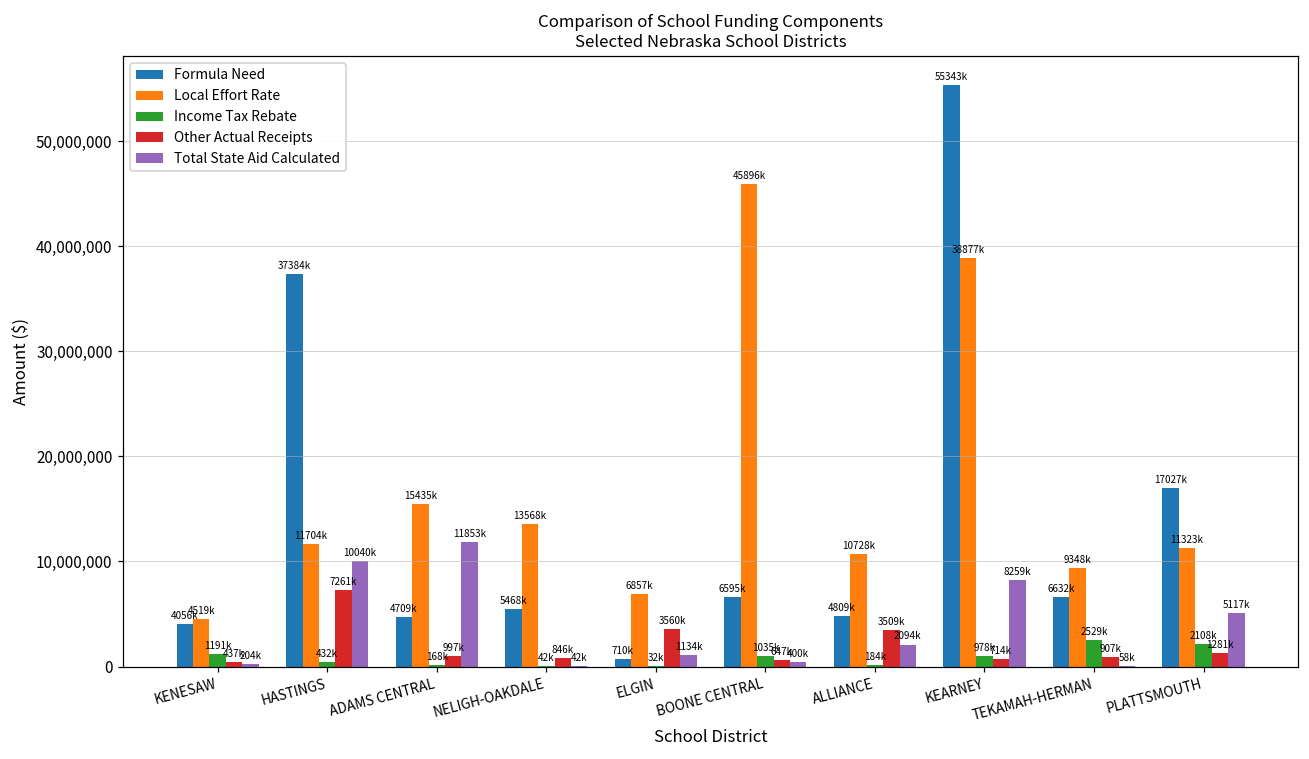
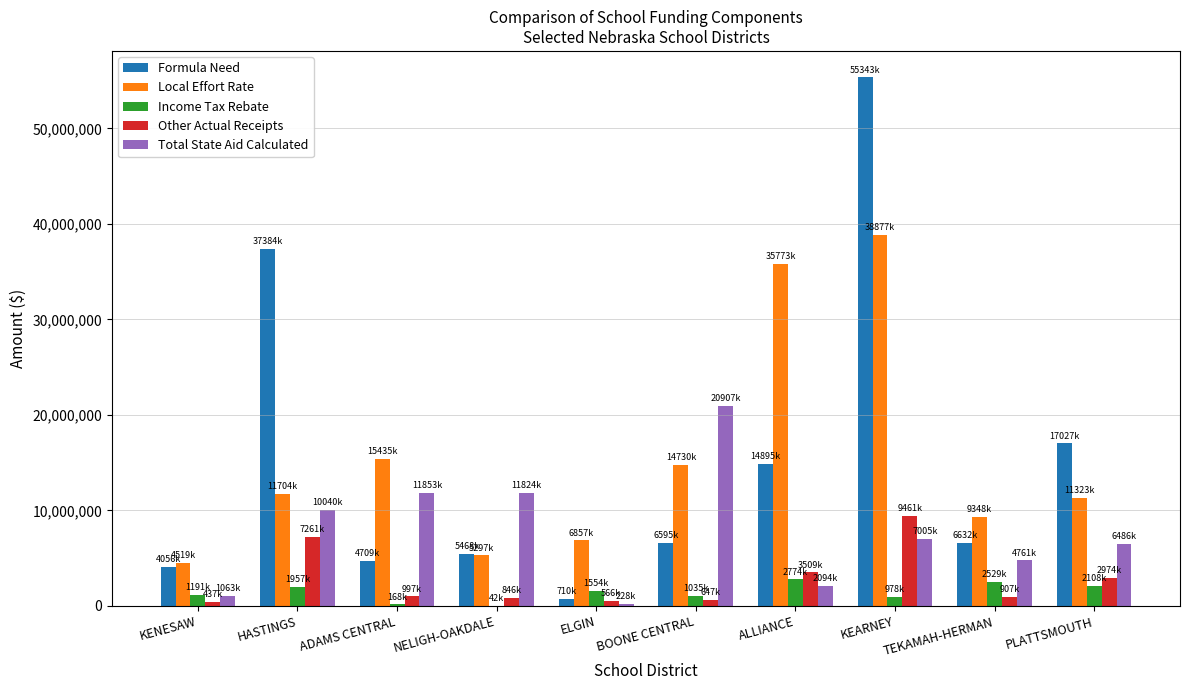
Total State Aid Calculated, KENESAW: 204k -> 1063k
Income Tax Rebate, HASTINGS: 432k -> 1957k
Local Effort Rate, NELIGH-OAKDALE: 13568k -> 5297k
Total State Aid Calculated, NELIGH-OAKDALE: 42k -> 11824k
Income Tax Rebate, ELGIN: 32k -> 1554k
Other Actual Receipts, ELGIN: 3560k -> 566k
Total State Aid Calculated, ELGIN: 1134k -> 228k
Local Effort Rate, BOONE CENTRAL: 45896k -> 14730k
Total State Aid Calculated, BOONE CENTRAL: 400k -> 20907k
Formula Need, ALLIANCE: 4809k -> 14895k
Local Effort Rate, ALLIANCE: 10728k -> 35773k
Income Tax Rebate, ALLIANCE: 184k -> 2774k
Other Actual Receipts, KEARNEY: 714k -> 9461k
Total State Aid Calculated, KEARNEY: 8259k -> 7005k
Total State Aid Calculated, TEKAMAH-HERMAN: 58k -> 4761k
Other Actual Receipts, PLATTSMOUTH: 1281k -> 2974k
Total State Aid Calculated, PLATTSMOUTH: 5117k -> 6486k
